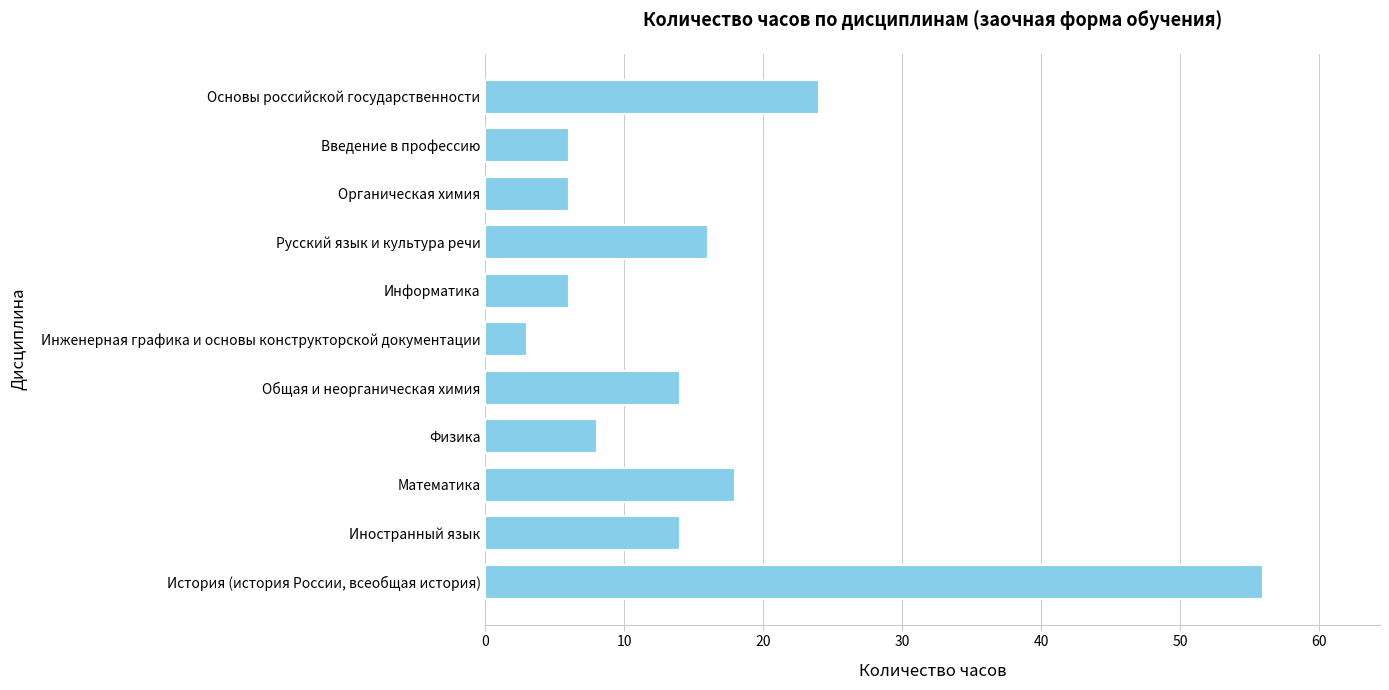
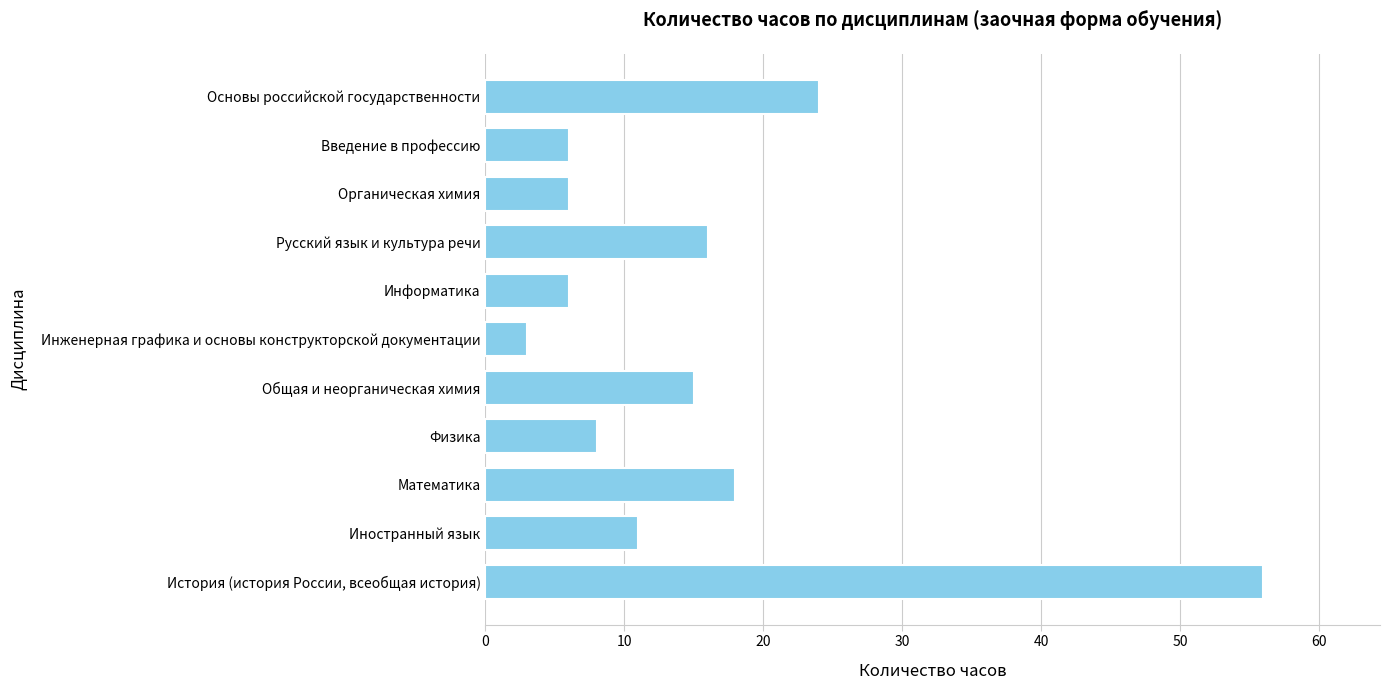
Общая и неорганическая химия: 14 -> 15
Иностранный язык: 14 -> 11
